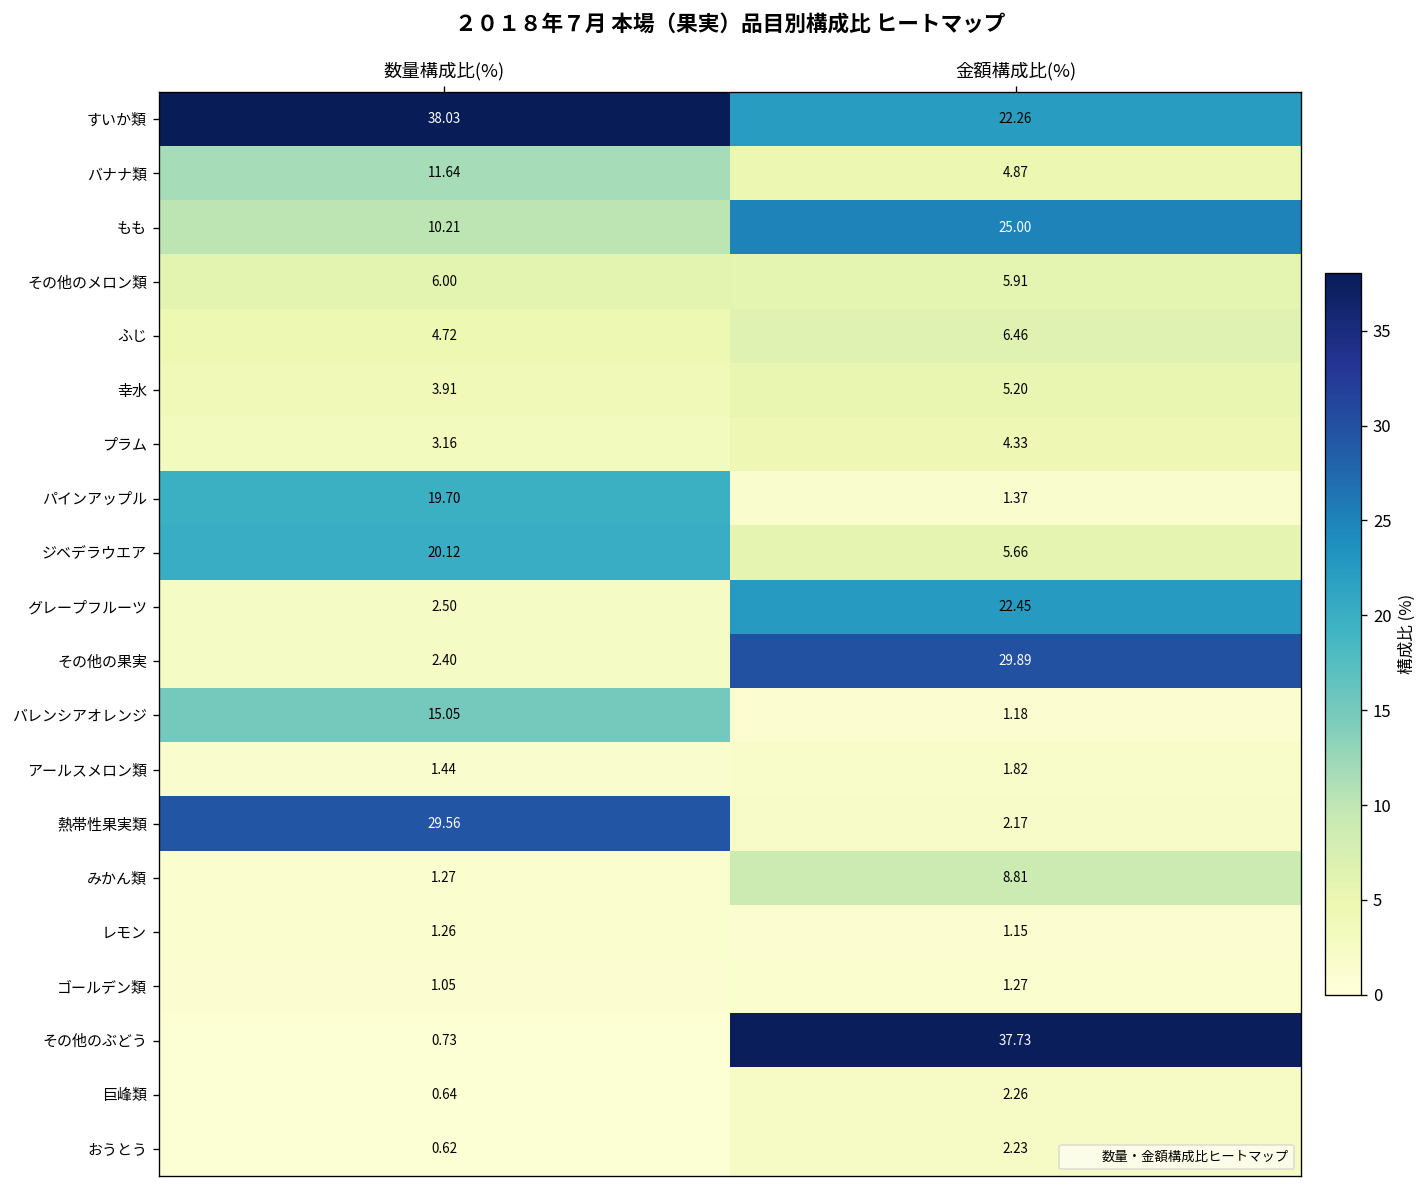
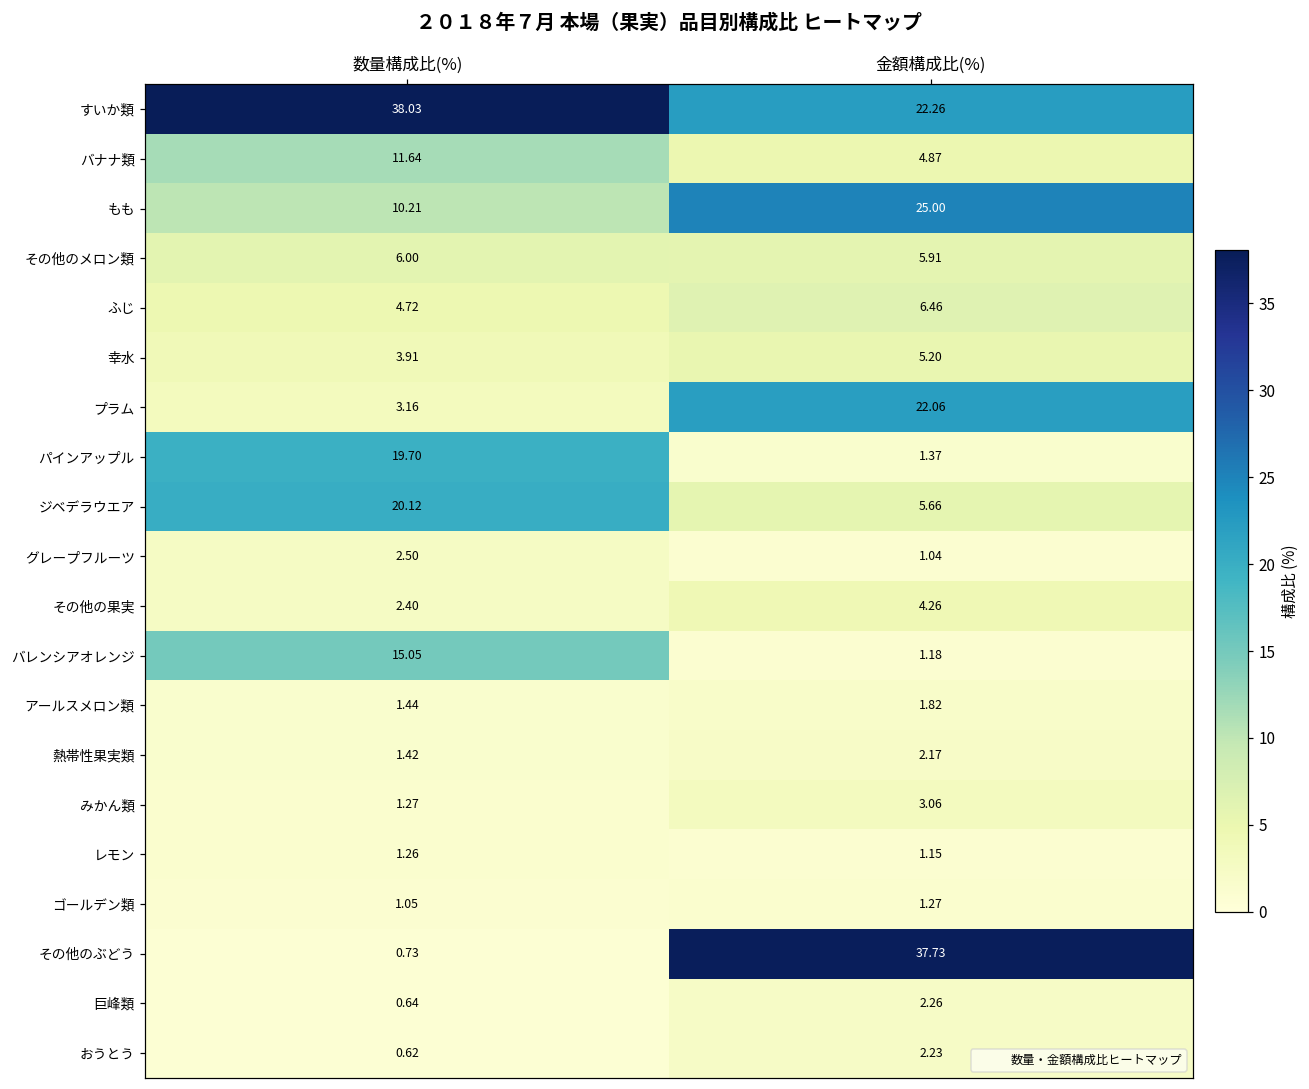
プラム, 金額構成比(%): 4.33 -> 22.06
グレープフルーツ, 金額構成比(%): 22.45 -> 1.04
その他の果実, 金額構成比(%): 29.89 -> 4.26
熱帯性果実類, 数量構成比(%): 29.56 -> 1.42
みかん類, 金額構成比(%): 8.81 -> 3.06
